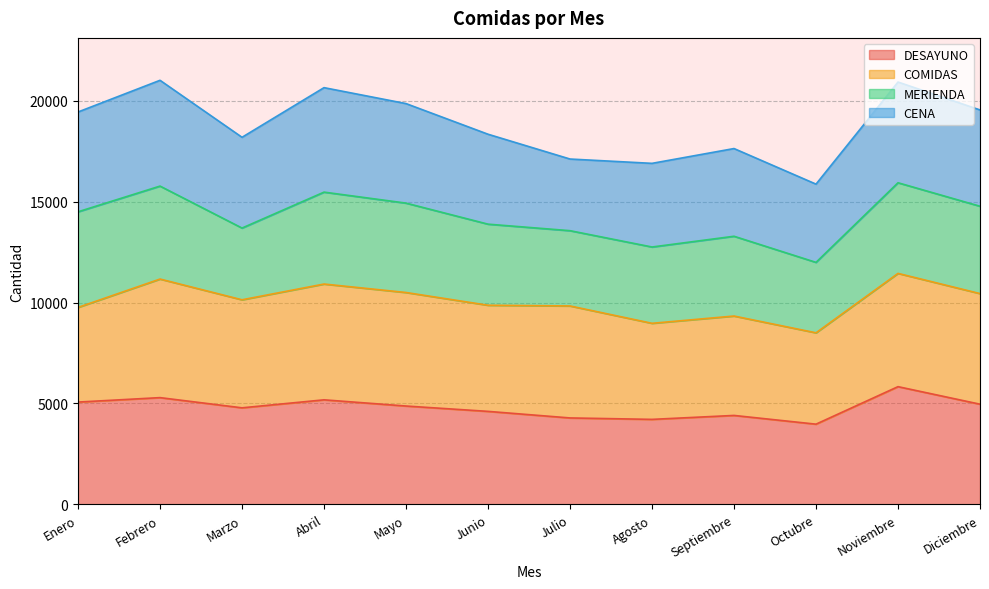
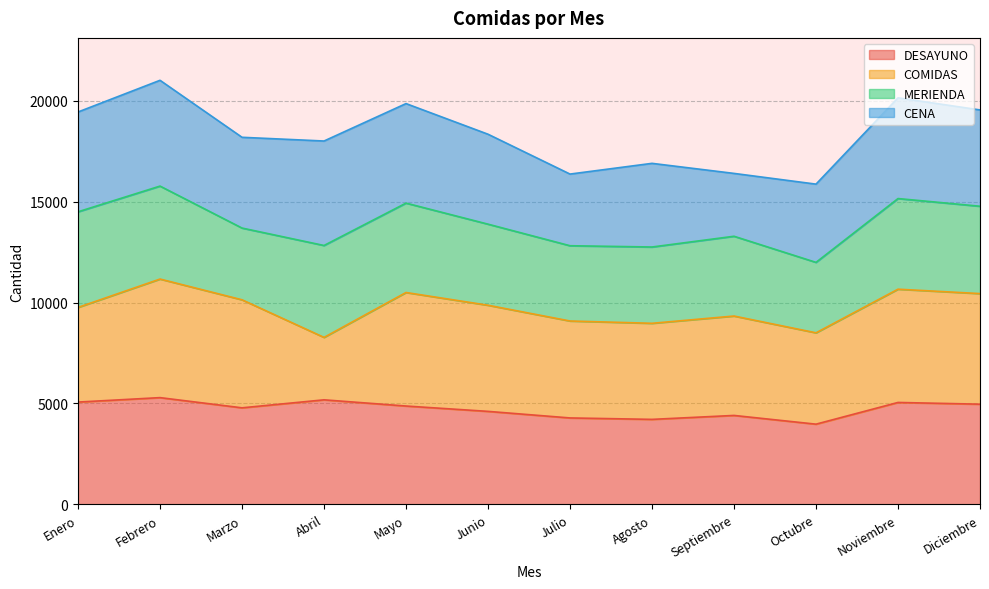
COMIDAS, Abril: 5700 -> 3100
COMIDAS, Julio: 5500 -> 4800
CENA, Septiembre: 4300 -> 3100
DESAYUNO, Noviembre: 5800 -> 5100
